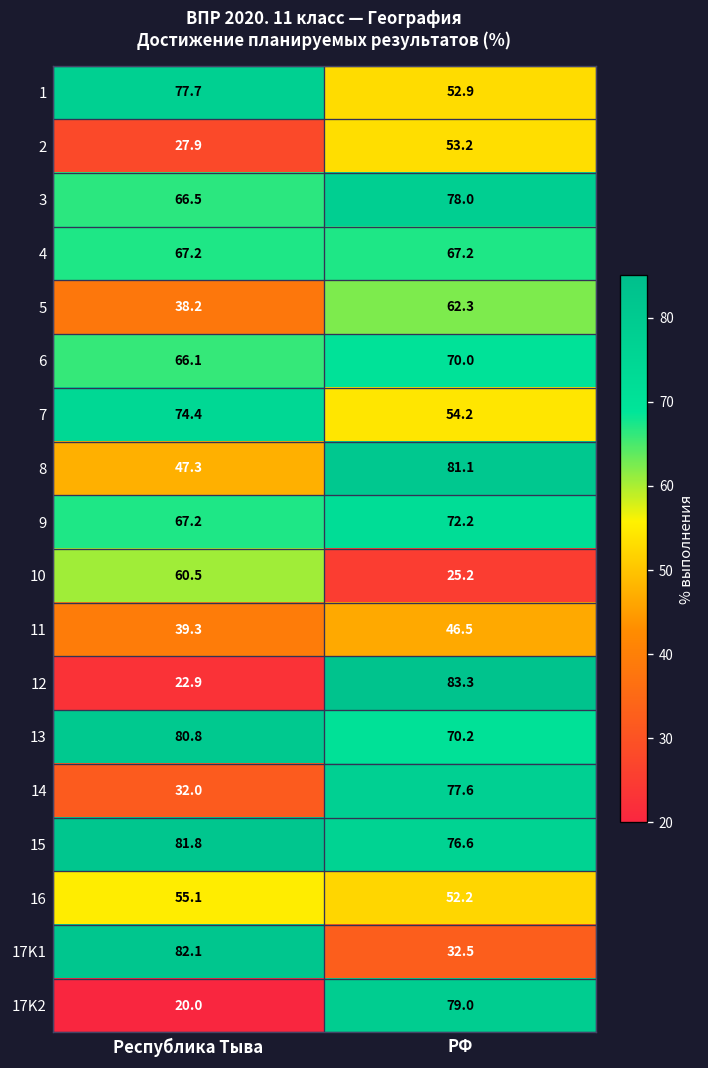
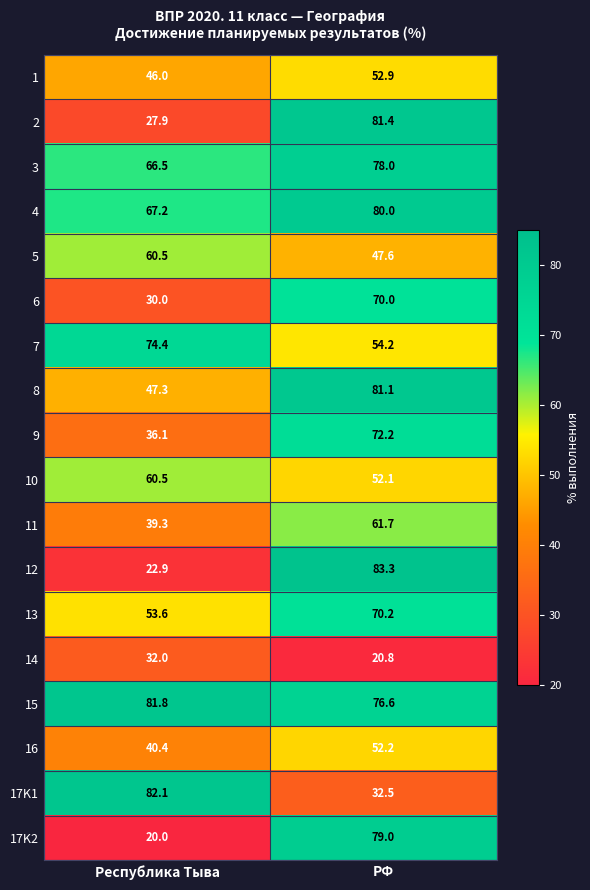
1, Республика Тыва: 77.7 -> 46.0
2, РФ: 53.2 -> 81.4
4, РФ: 67.2 -> 80.0
5, Республика Тыва: 38.2 -> 60.5
5, РФ: 62.3 -> 47.6
6, Республика Тыва: 66.1 -> 30.0
9, Республика Тыва: 67.2 -> 36.1
10, РФ: 25.2 -> 52.1
11, РФ: 46.5 -> 61.7
13, Республика Тыва: 80.8 -> 53.6
14, РФ: 77.6 -> 20.8
16, Республика Тыва: 55.1 -> 40.4
